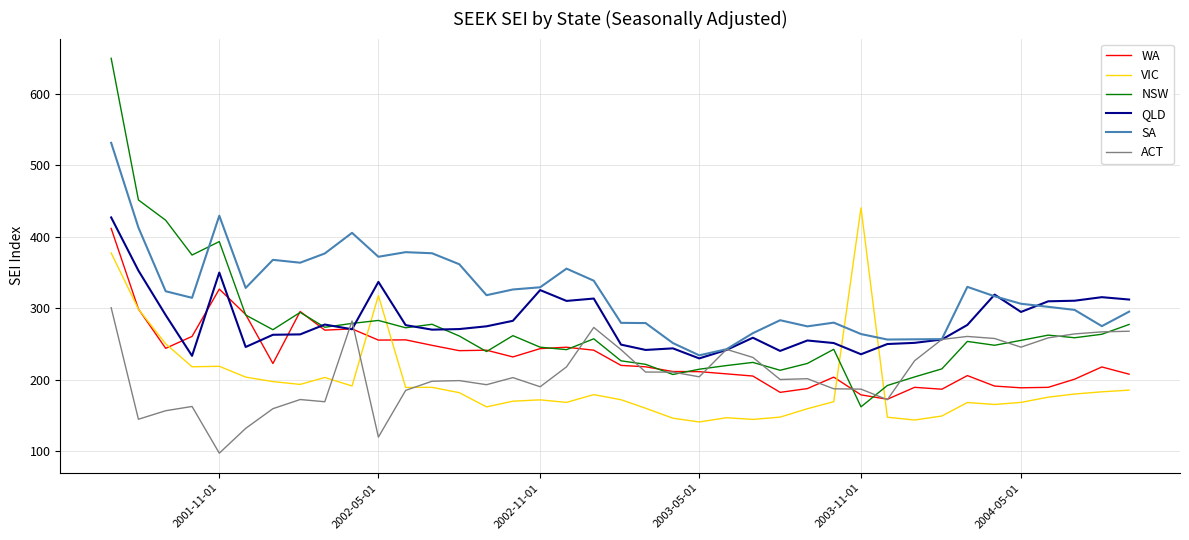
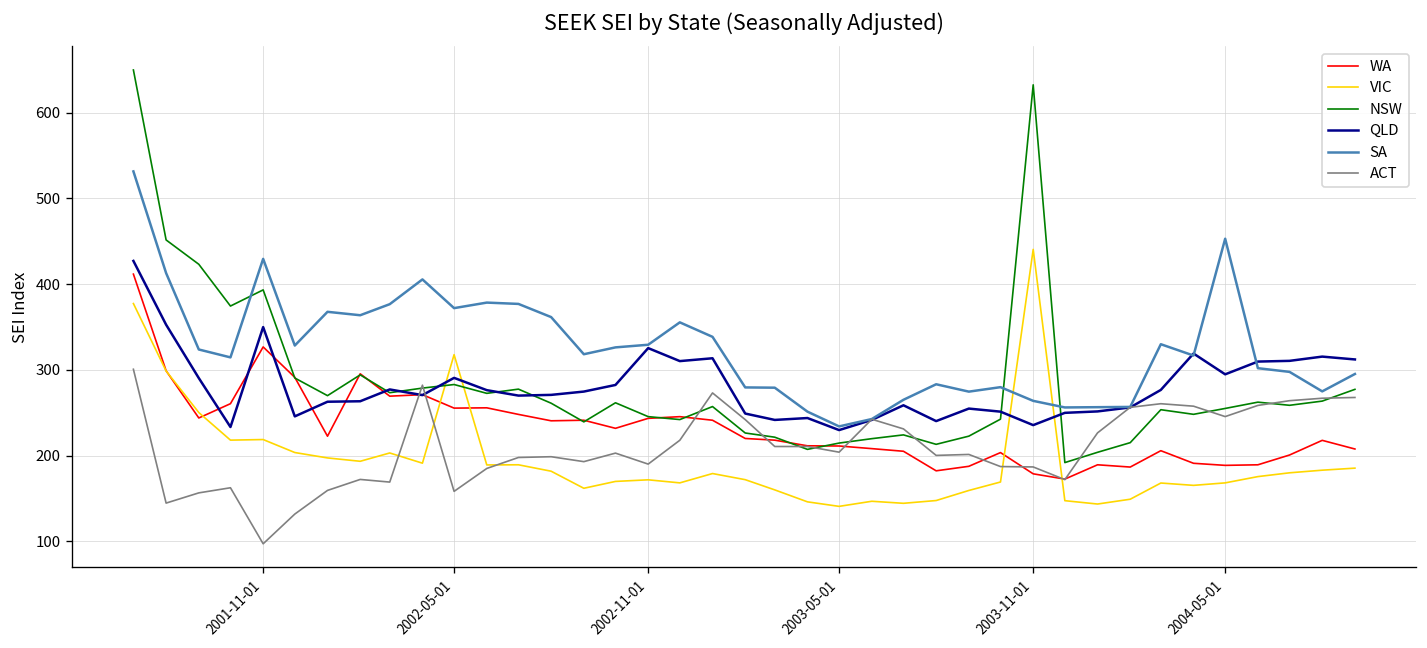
QLD, 2002-05-01: 340 -> 290
ACT, 2002-05-01: 120 -> 160
NSW, 2003-11-01: 160 -> 630
SA, 2004-05-01: 310 -> 450
